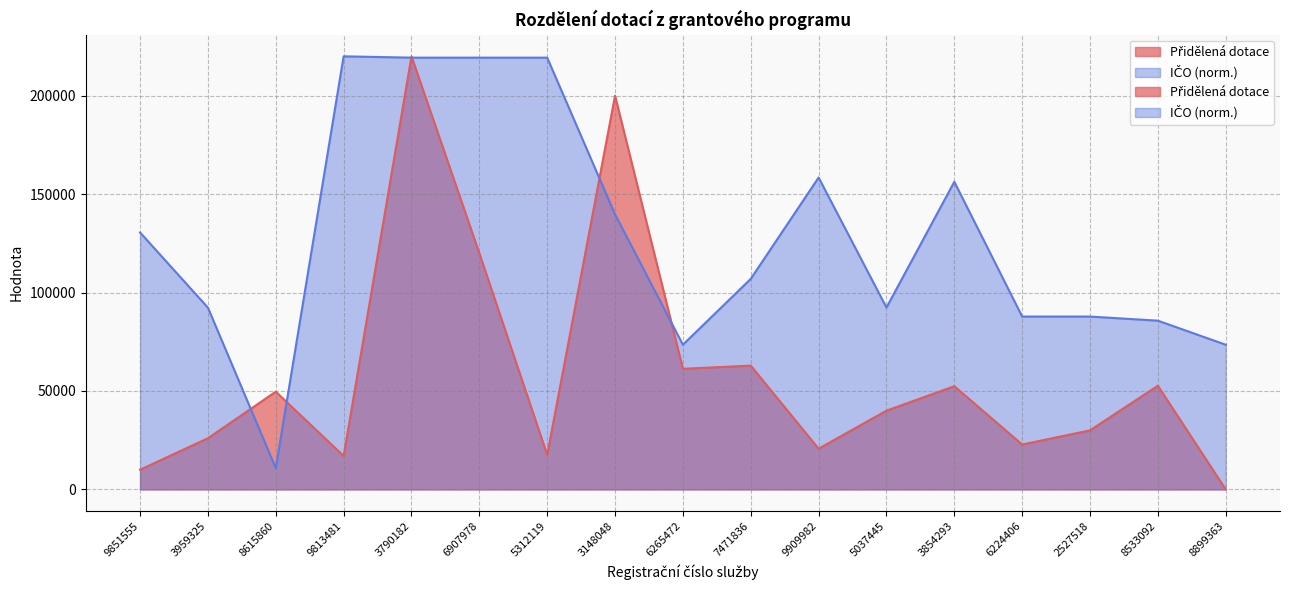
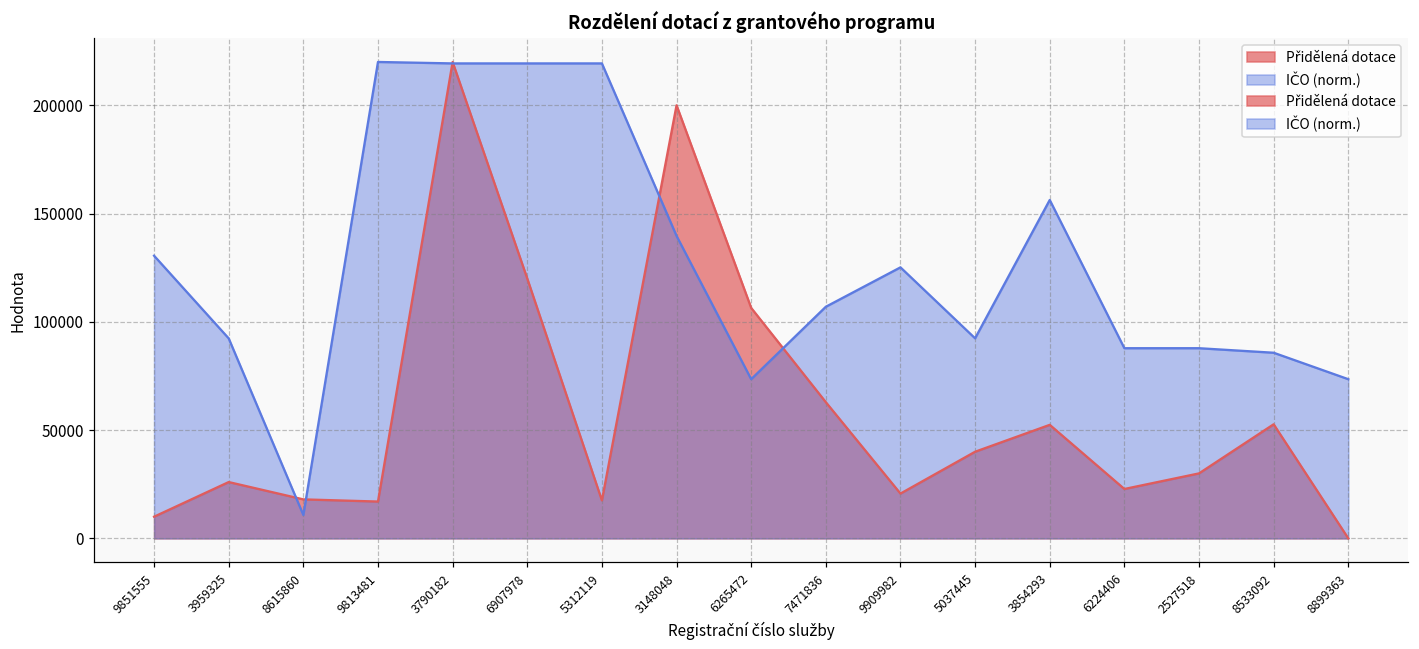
Přidělená dotace, 8615860: 50000 -> 18000
Přidělená dotace, 6265472: 61000 -> 106000
IČO (norm.), 9909982: 158000 -> 125000
